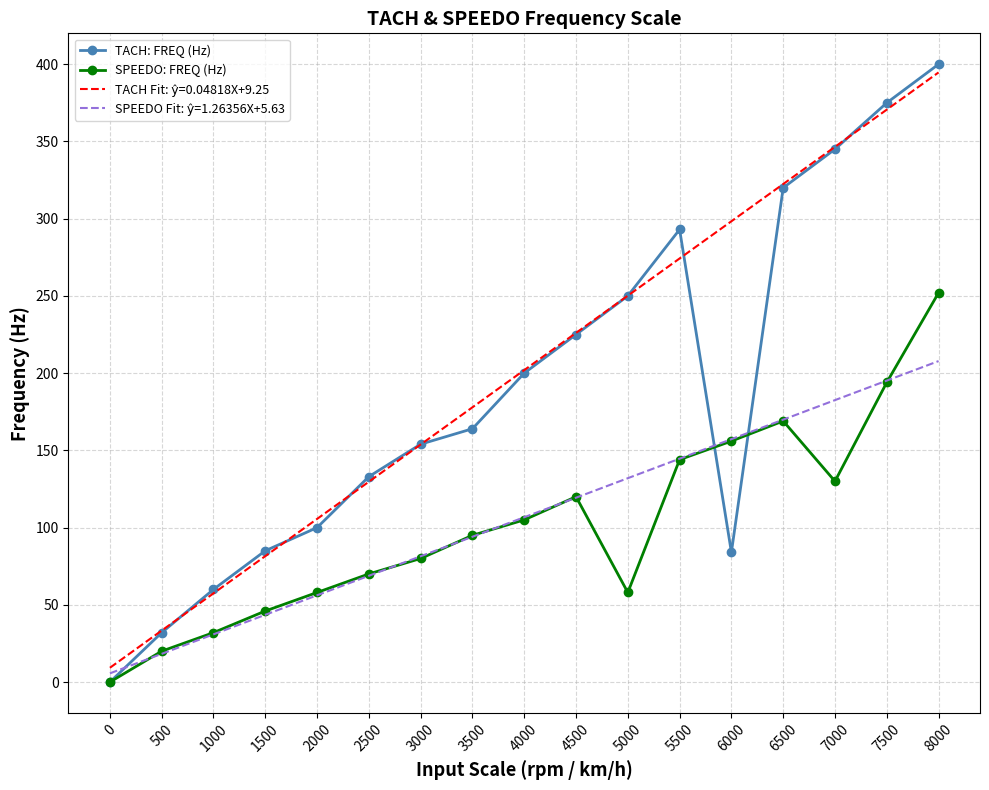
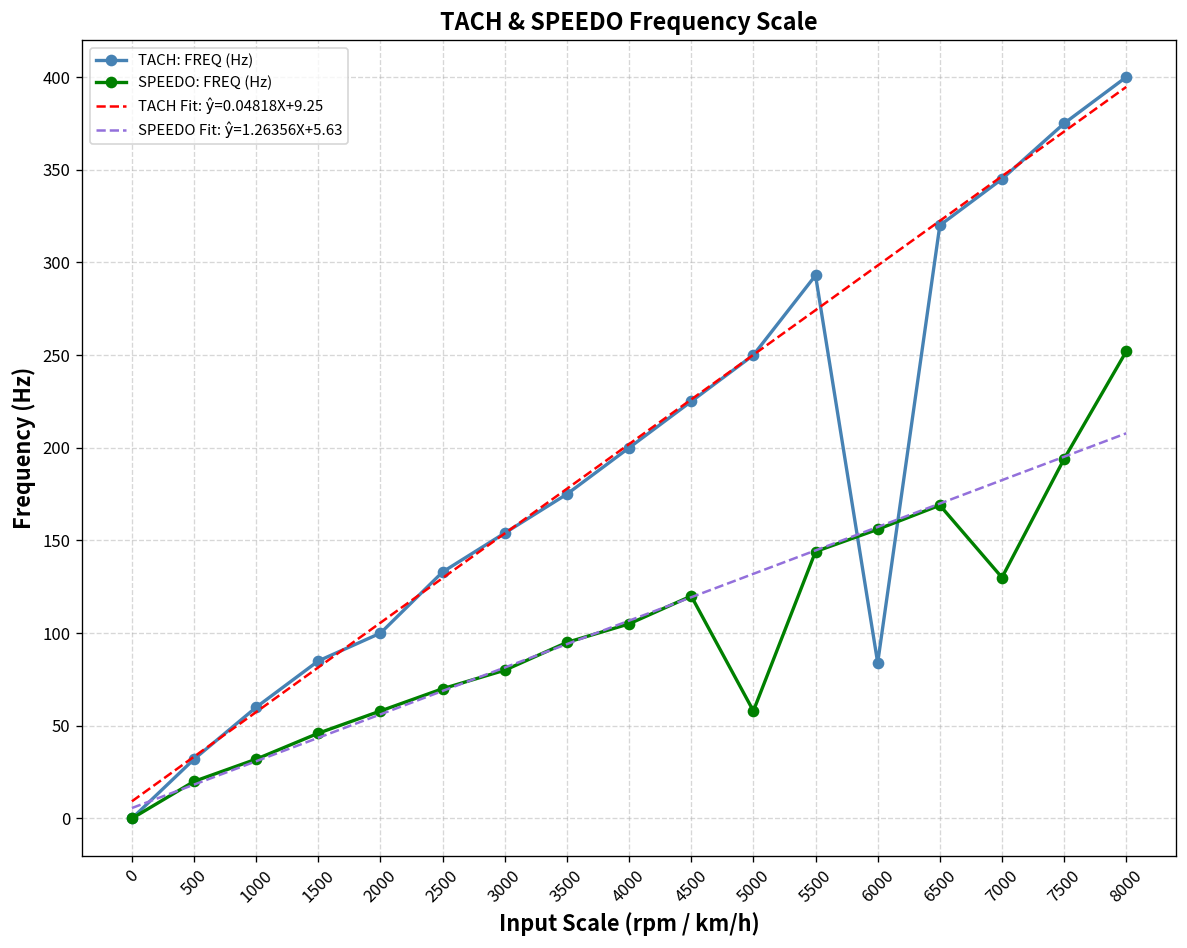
TACH: FREQ (Hz), 3500: 164 -> 175
